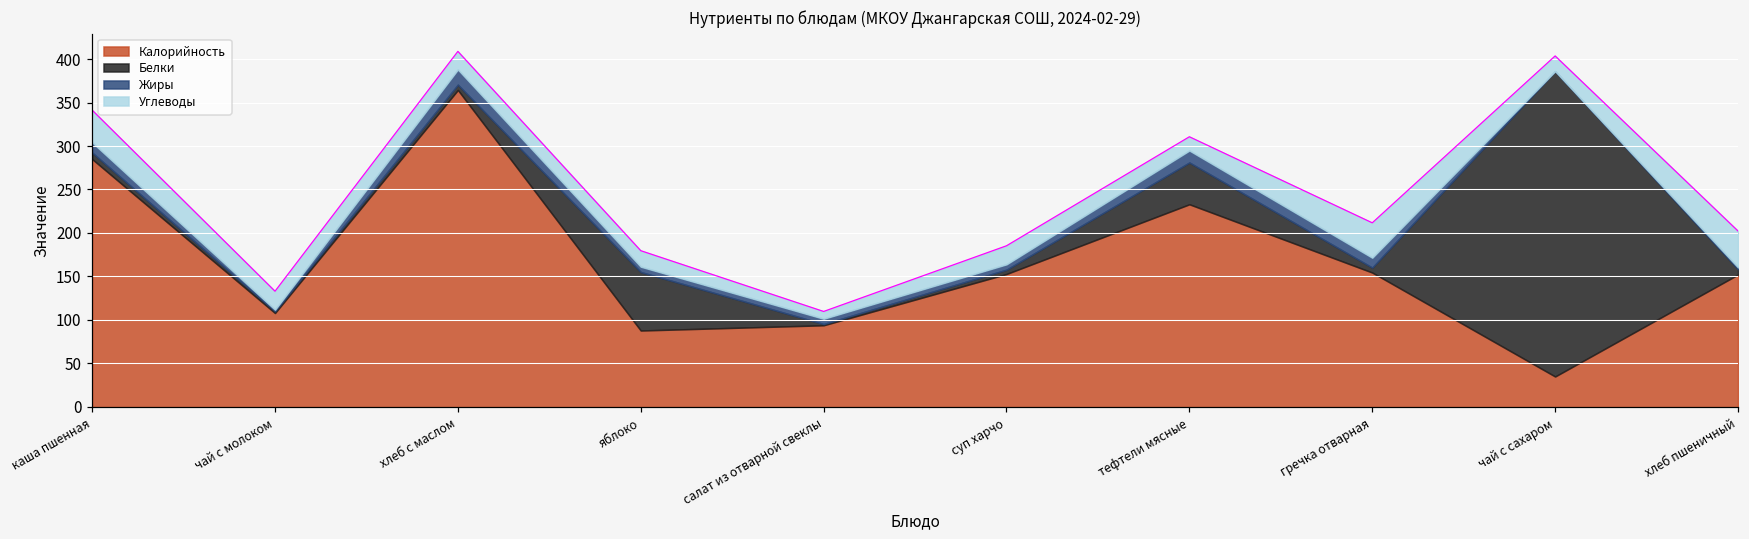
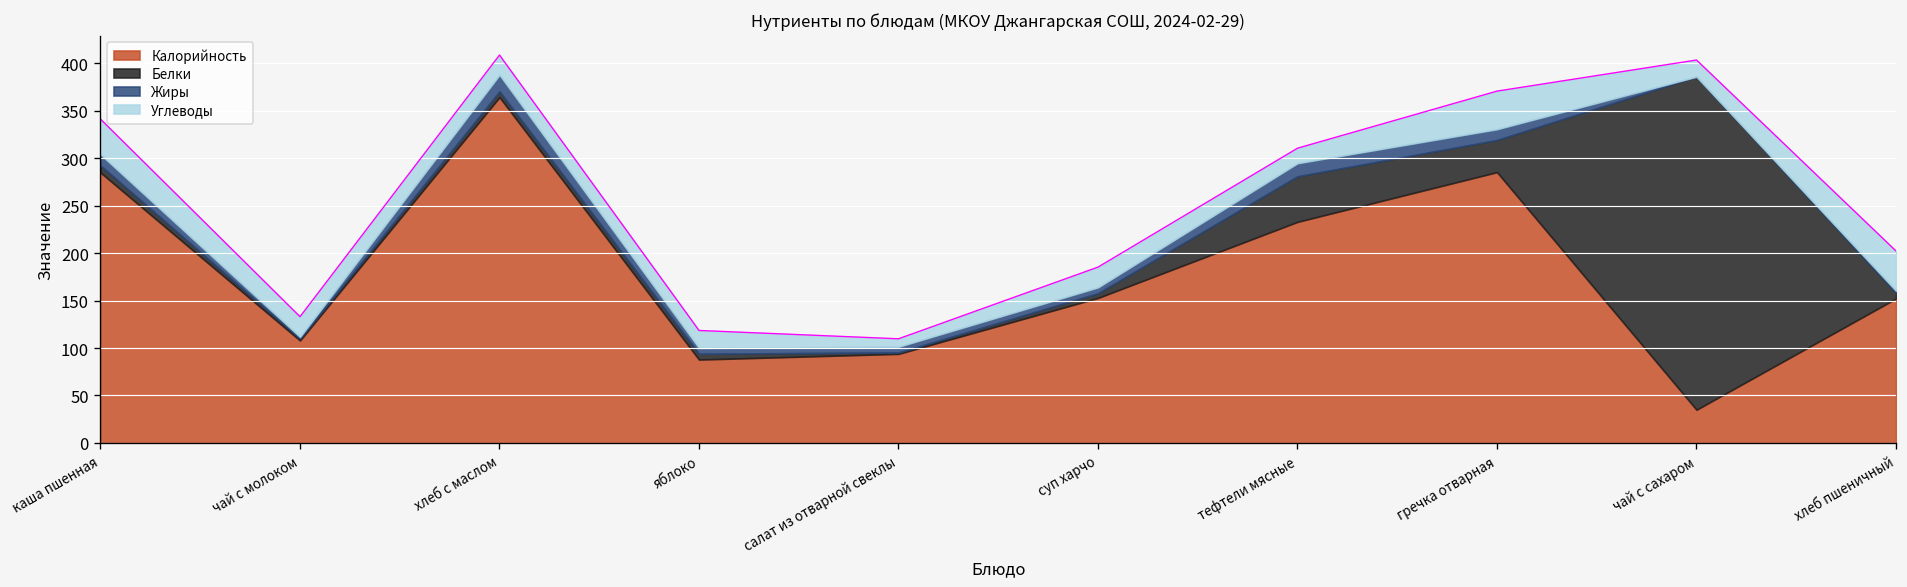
Белки, яблоко: 70 -> 10
Калорийность, гречка отварная: 150 -> 290
Белки, гречка отварная: 10 -> 30
